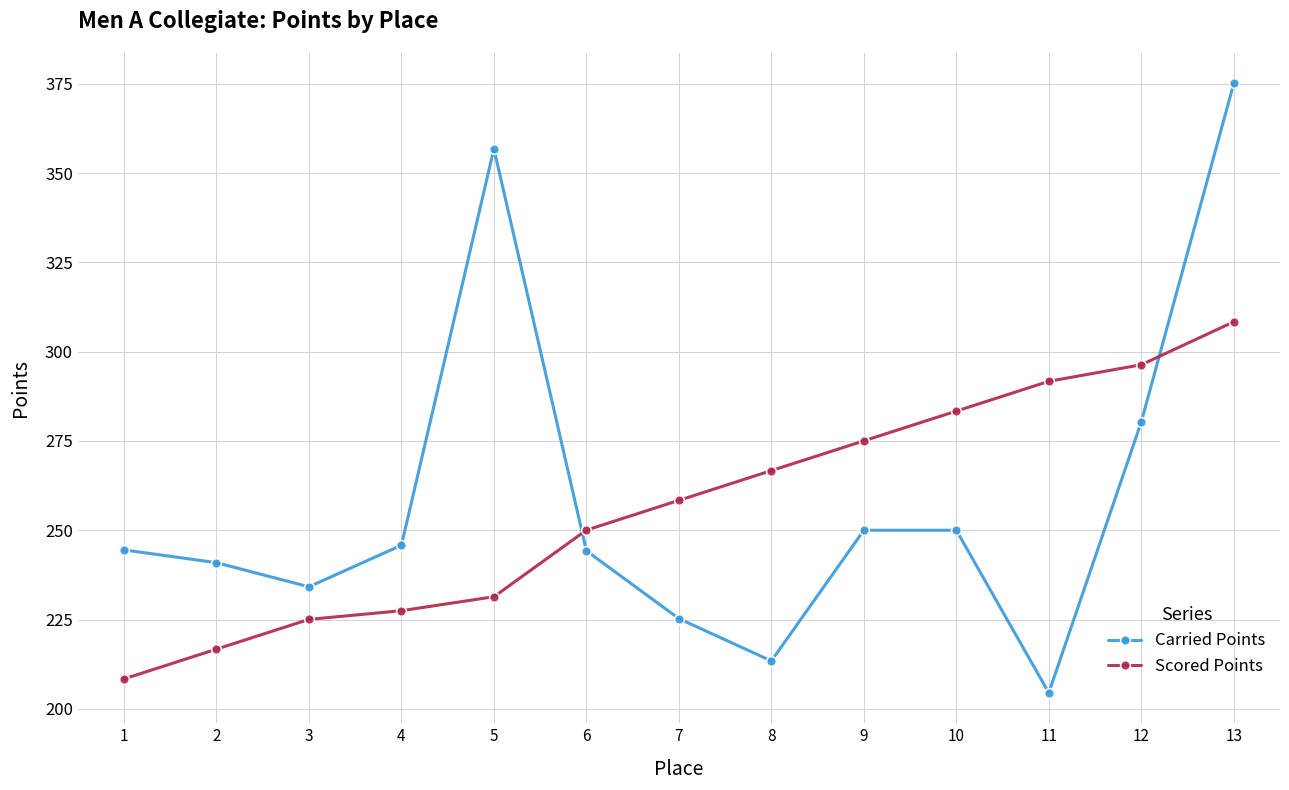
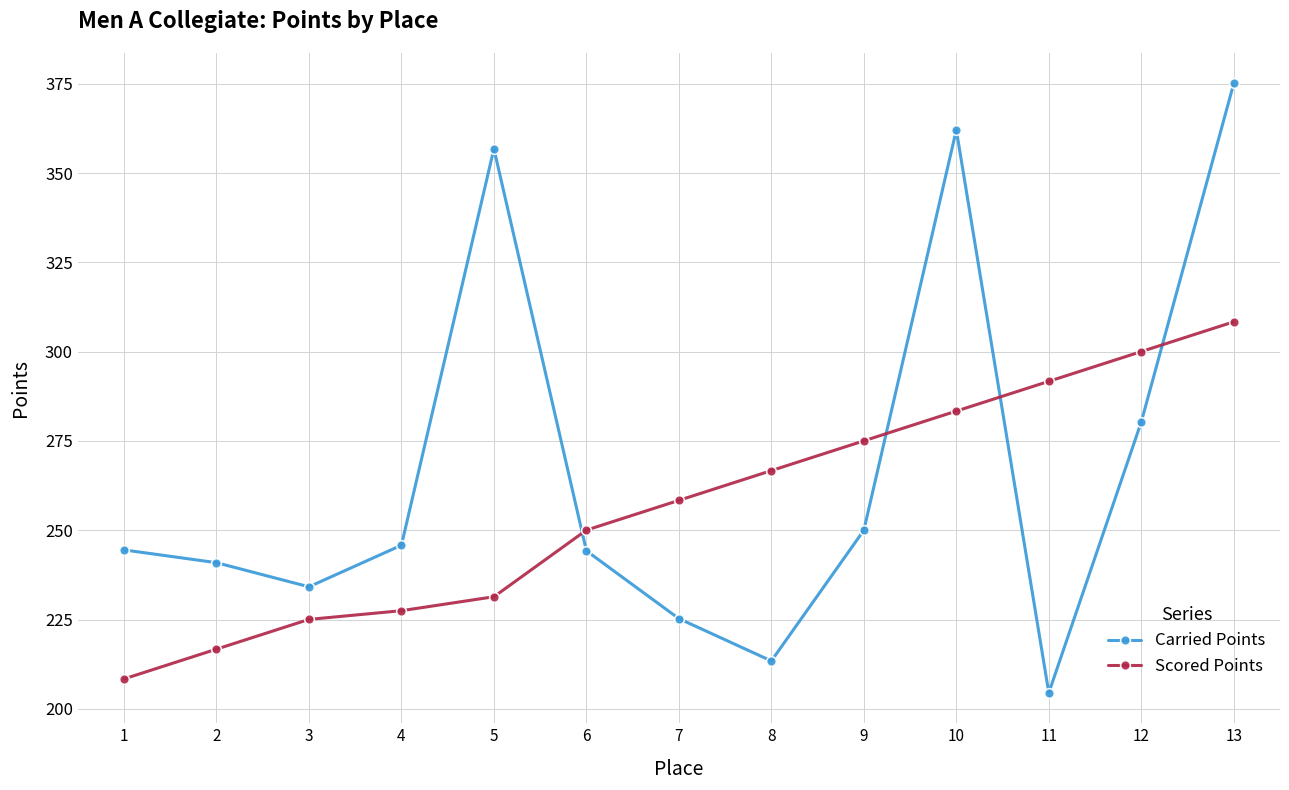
Carried Points, 10: 250 -> 362
Scored Points, 12: 296 -> 300
